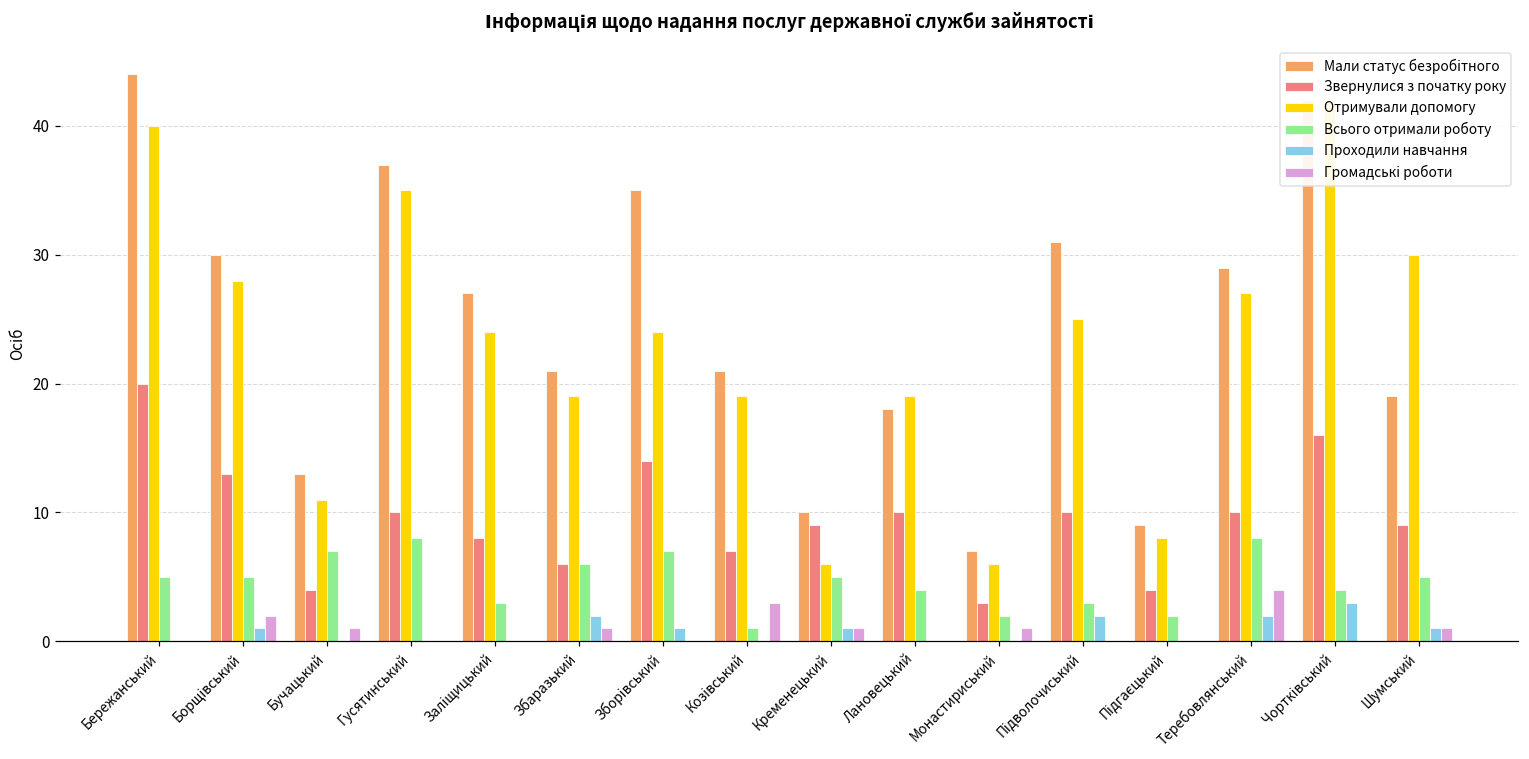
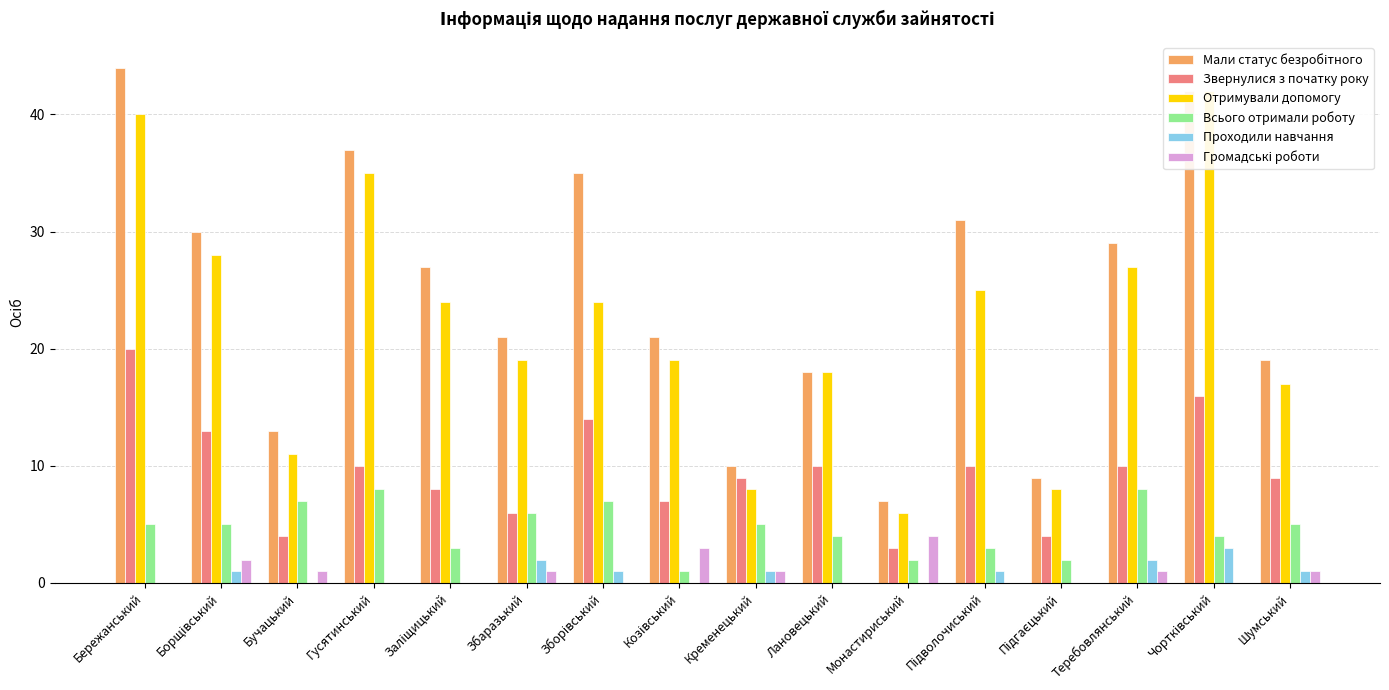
Отримували допомогу, Кременецький: 6 -> 8
Отримували допомогу, Лановецький: 19 -> 18
Громадські роботи, Монастириський: 1 -> 4
Проходили навчання, Підволочиський: 2 -> 1
Громадські роботи, Теребовлянський: 4 -> 1
Отримували допомогу, Шумський: 30 -> 17
